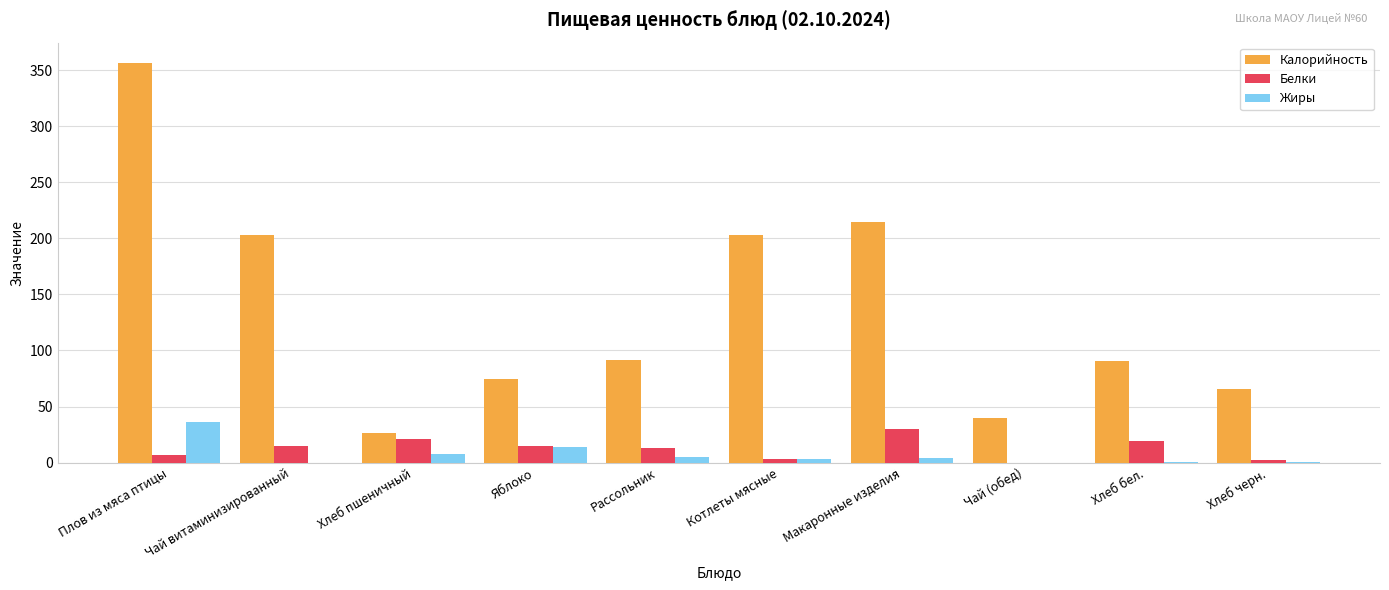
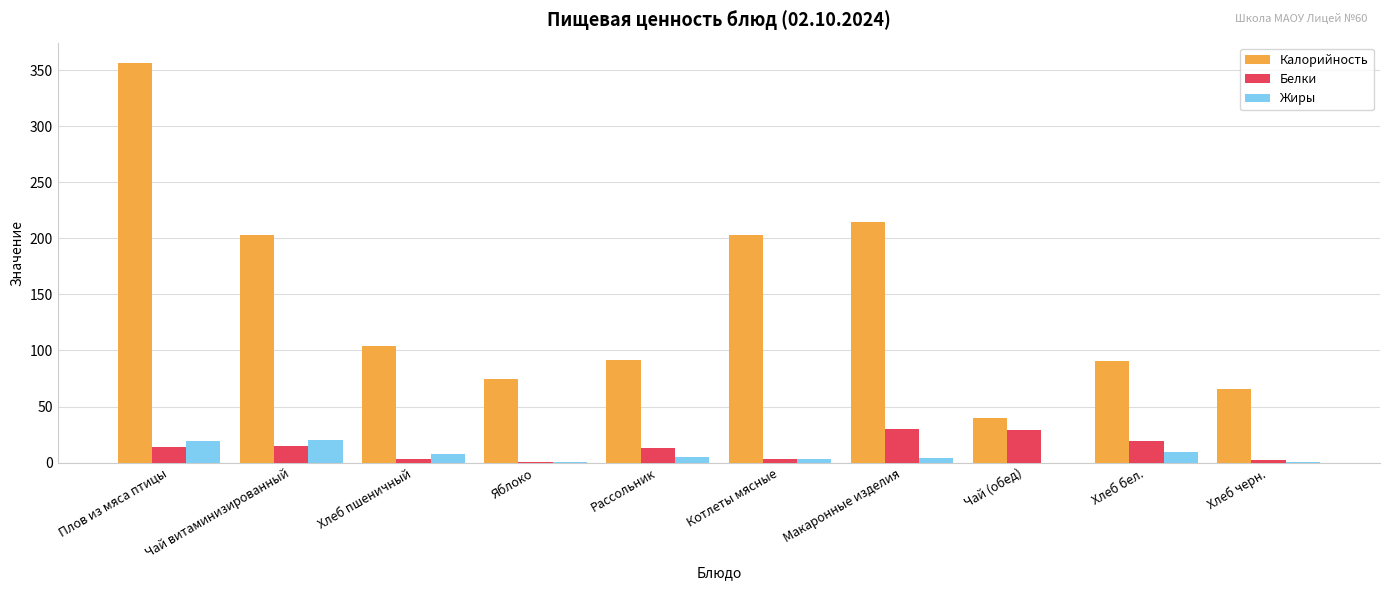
Белки, Плов из мяса птицы: 7 -> 14
Жиры, Плов из мяса птицы: 36 -> 19
Жиры, Чай витаминизированный: 0 -> 20
Калорийность, Хлеб пшеничный: 26 -> 104
Белки, Хлеб пшеничный: 21 -> 3
Белки, Яблоко: 15 -> 0
Жиры, Яблоко: 14 -> 0
Белки, Чай (обед): 0 -> 29
Жиры, Хлеб бел.: 0 -> 9
